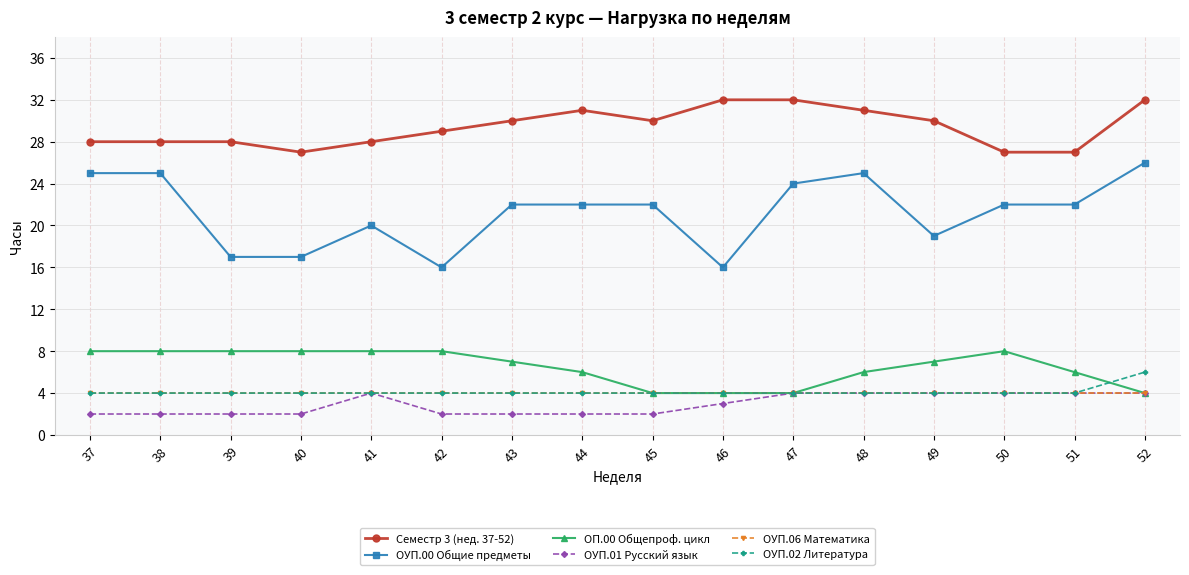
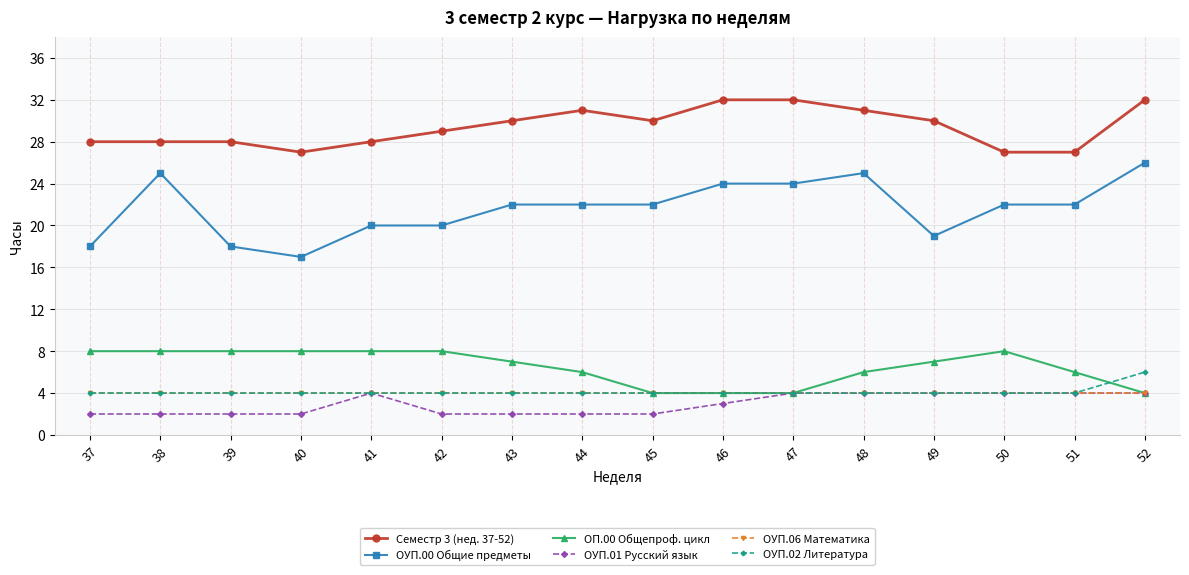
ОУП.00 Общие предметы, 37: 25 -> 18
ОУП.00 Общие предметы, 39: 17 -> 18
ОУП.00 Общие предметы, 42: 16 -> 20
ОУП.00 Общие предметы, 46: 16 -> 24
